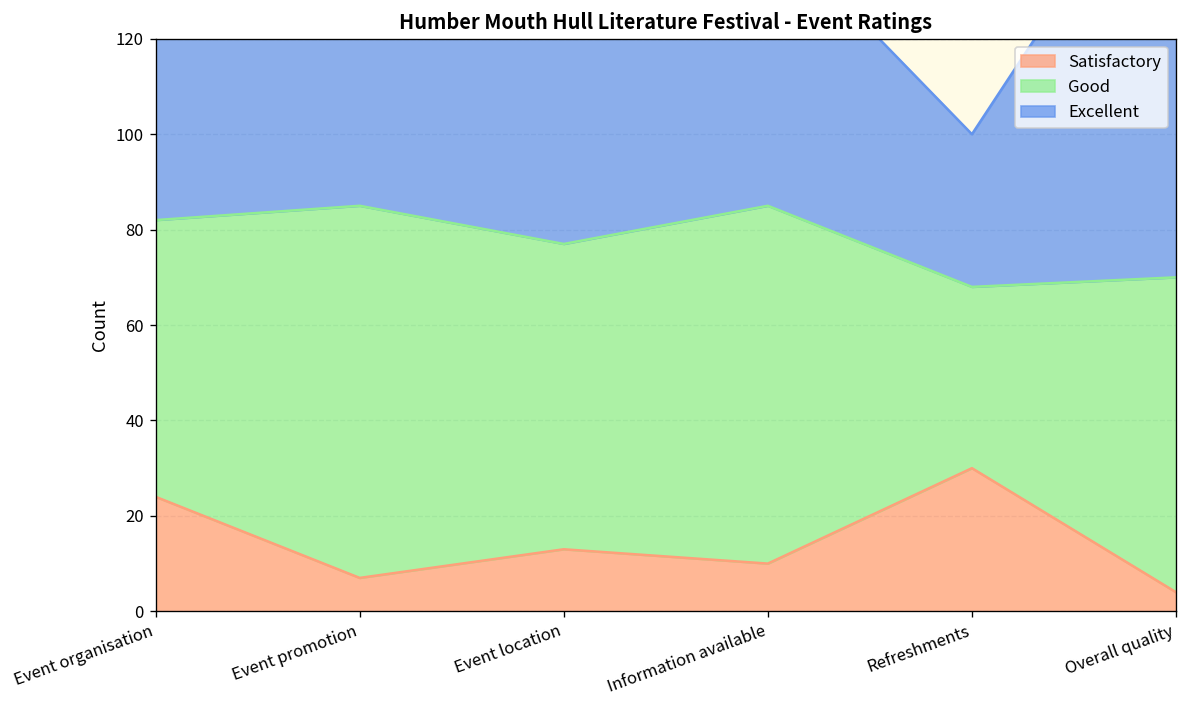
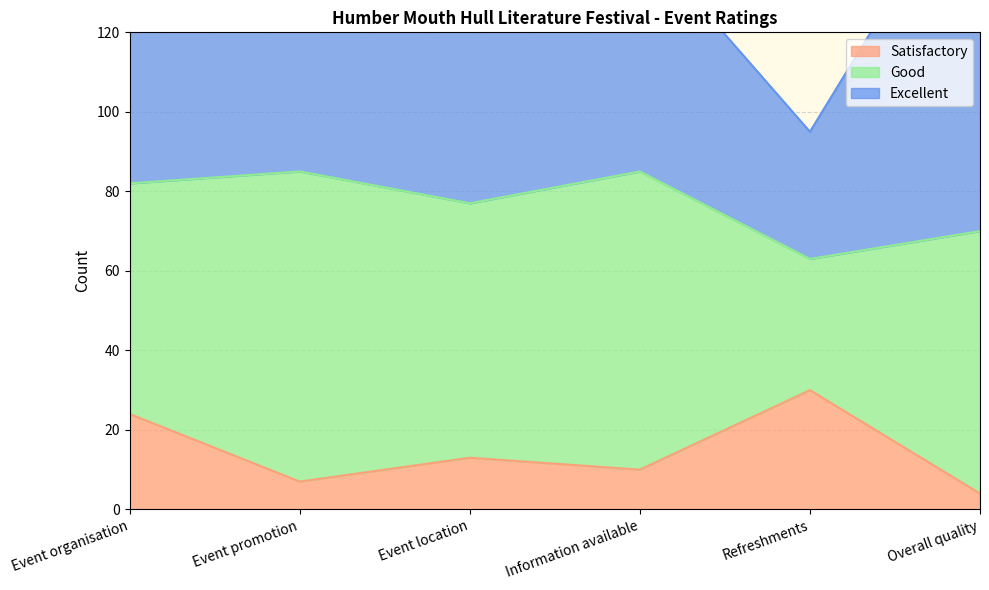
Good, Refreshments: 38 -> 33
